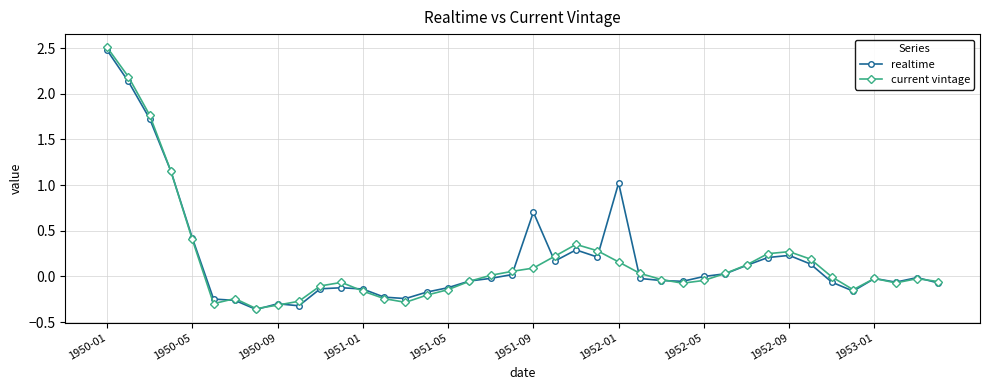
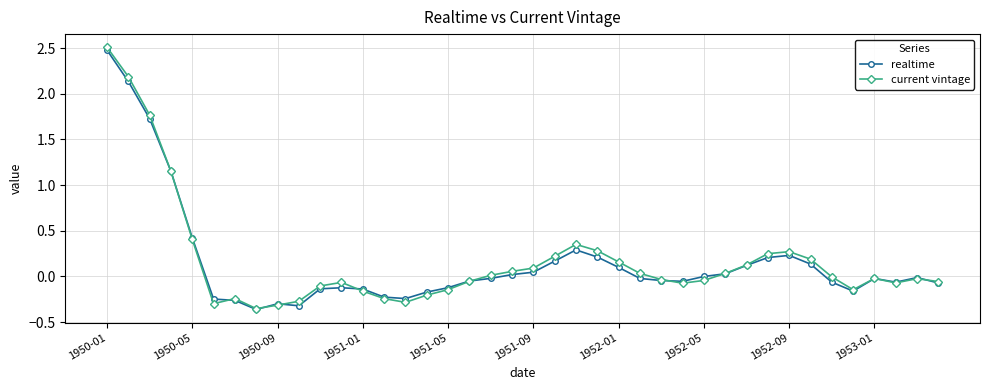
realtime, 1951-09: 0.7 -> 0.0
realtime, 1952-01: 1.0 -> 0.1
